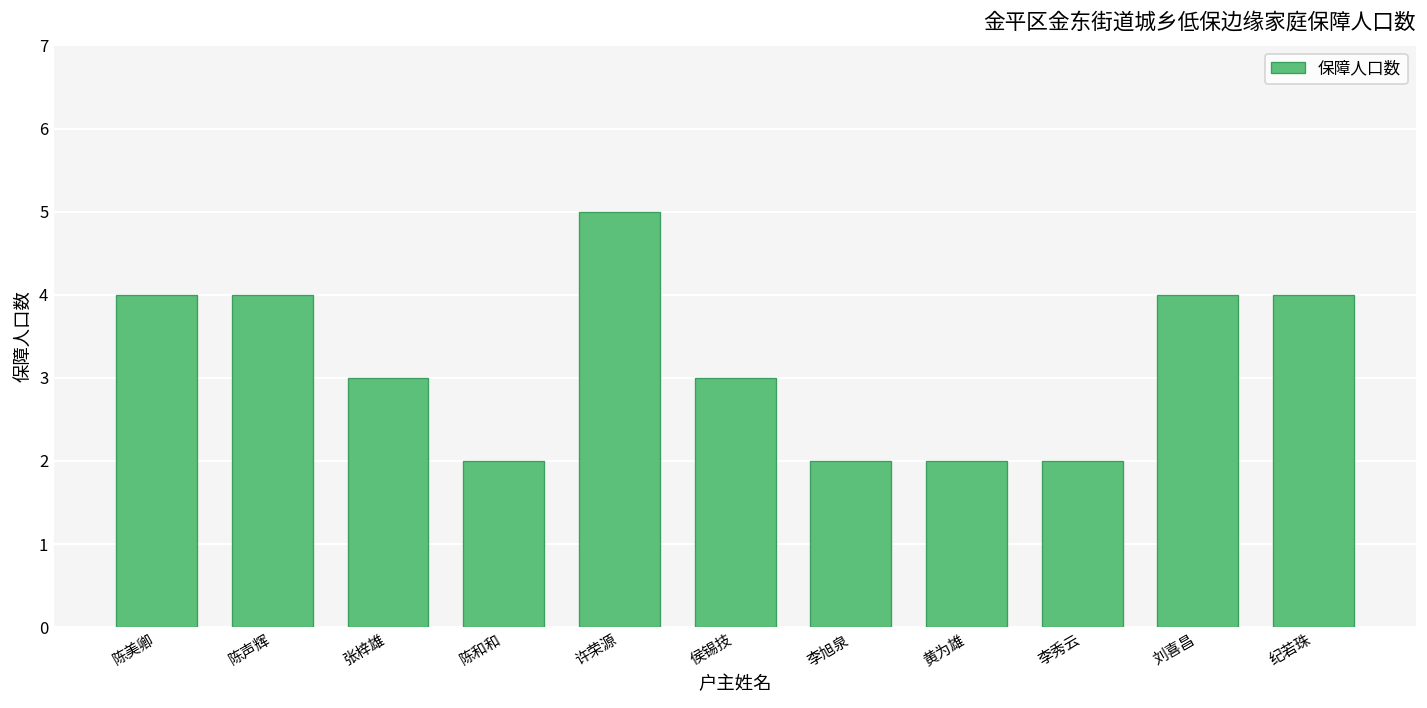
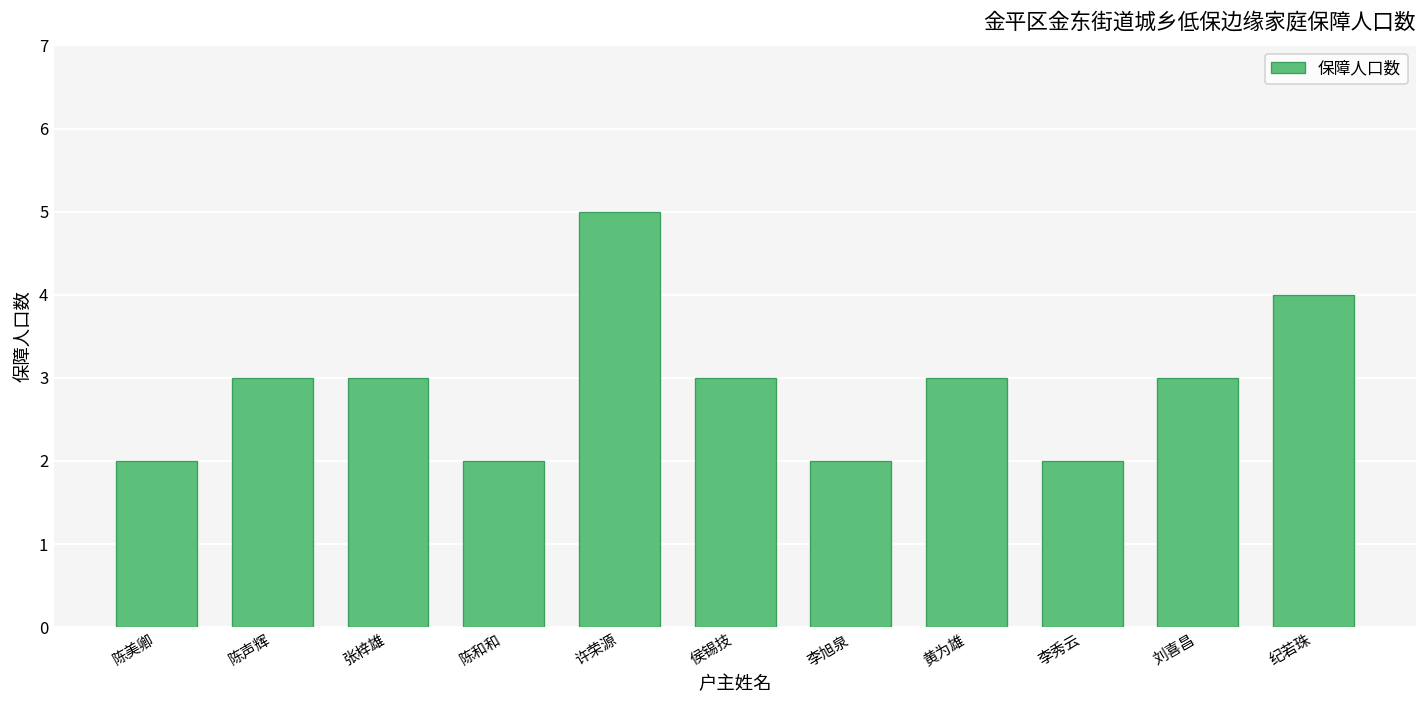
陈美卿: 4 -> 2
陈声辉: 4 -> 3
黄为雄: 2 -> 3
刘喜昌: 4 -> 3
